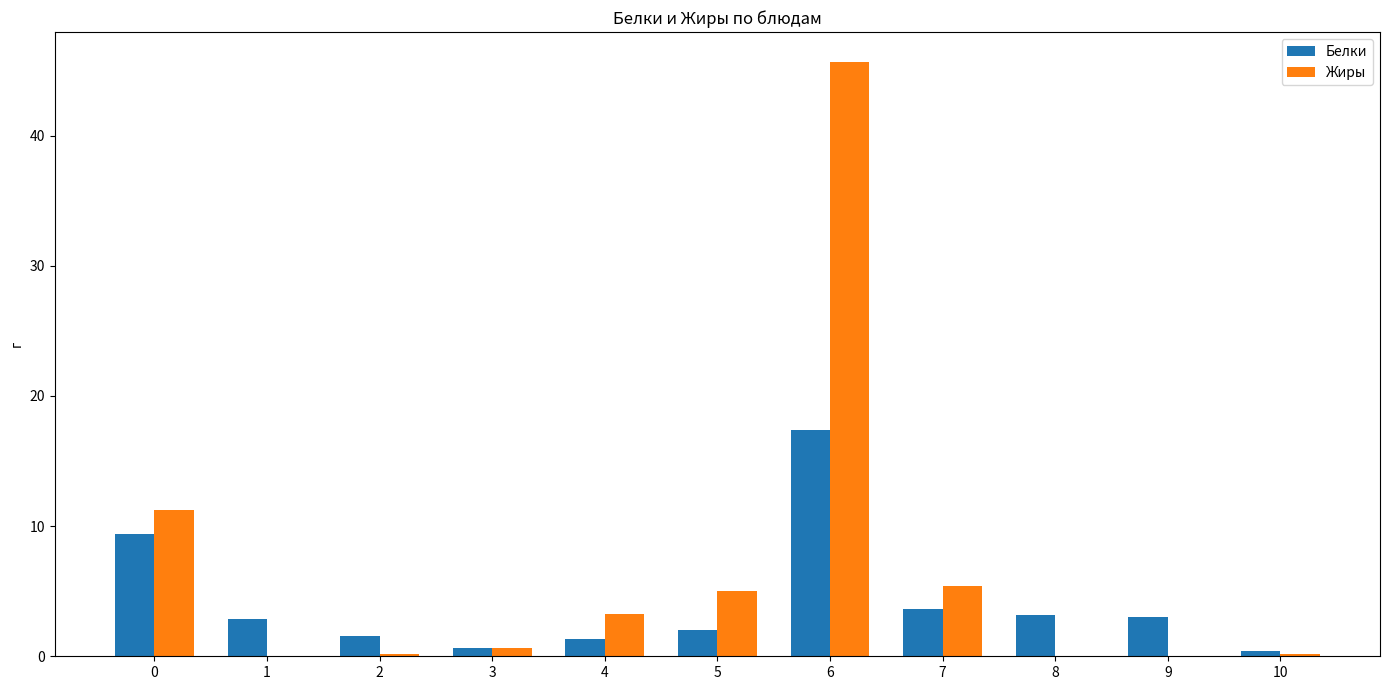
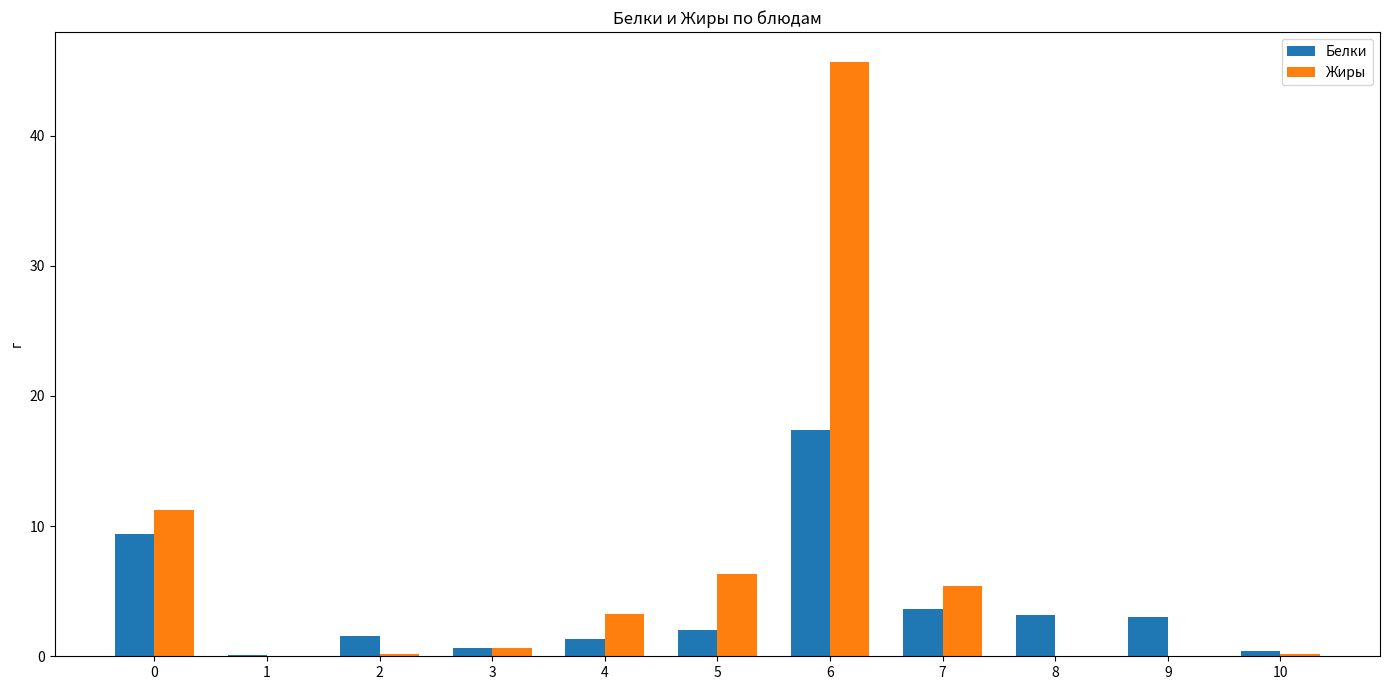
Белки, 1: 2.9 -> 0.1
Жиры, 5: 5.0 -> 6.3
